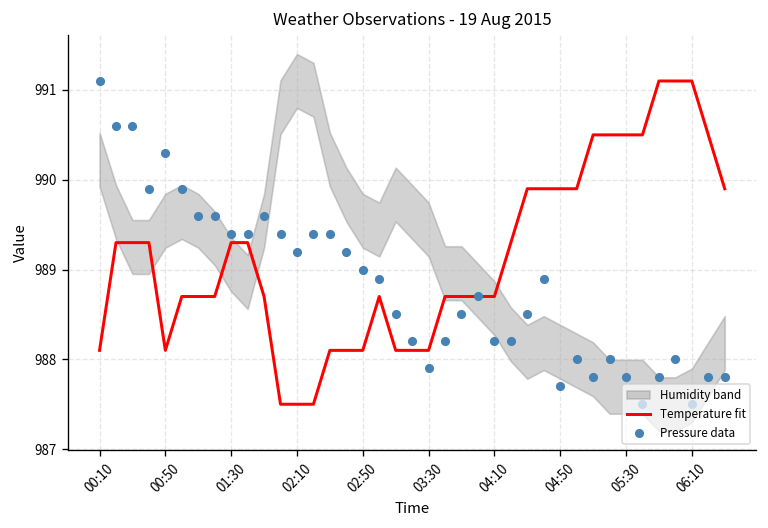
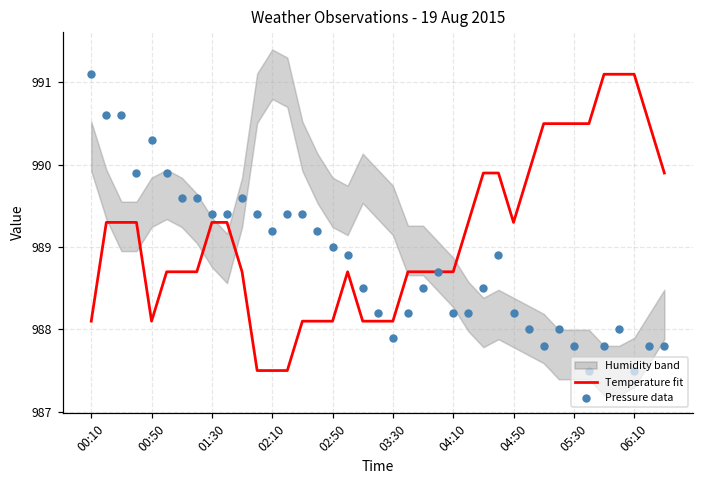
Temperature fit, 04:50: 989.9 -> 989.3
Pressure data, 04:50: 987.7 -> 988.2
